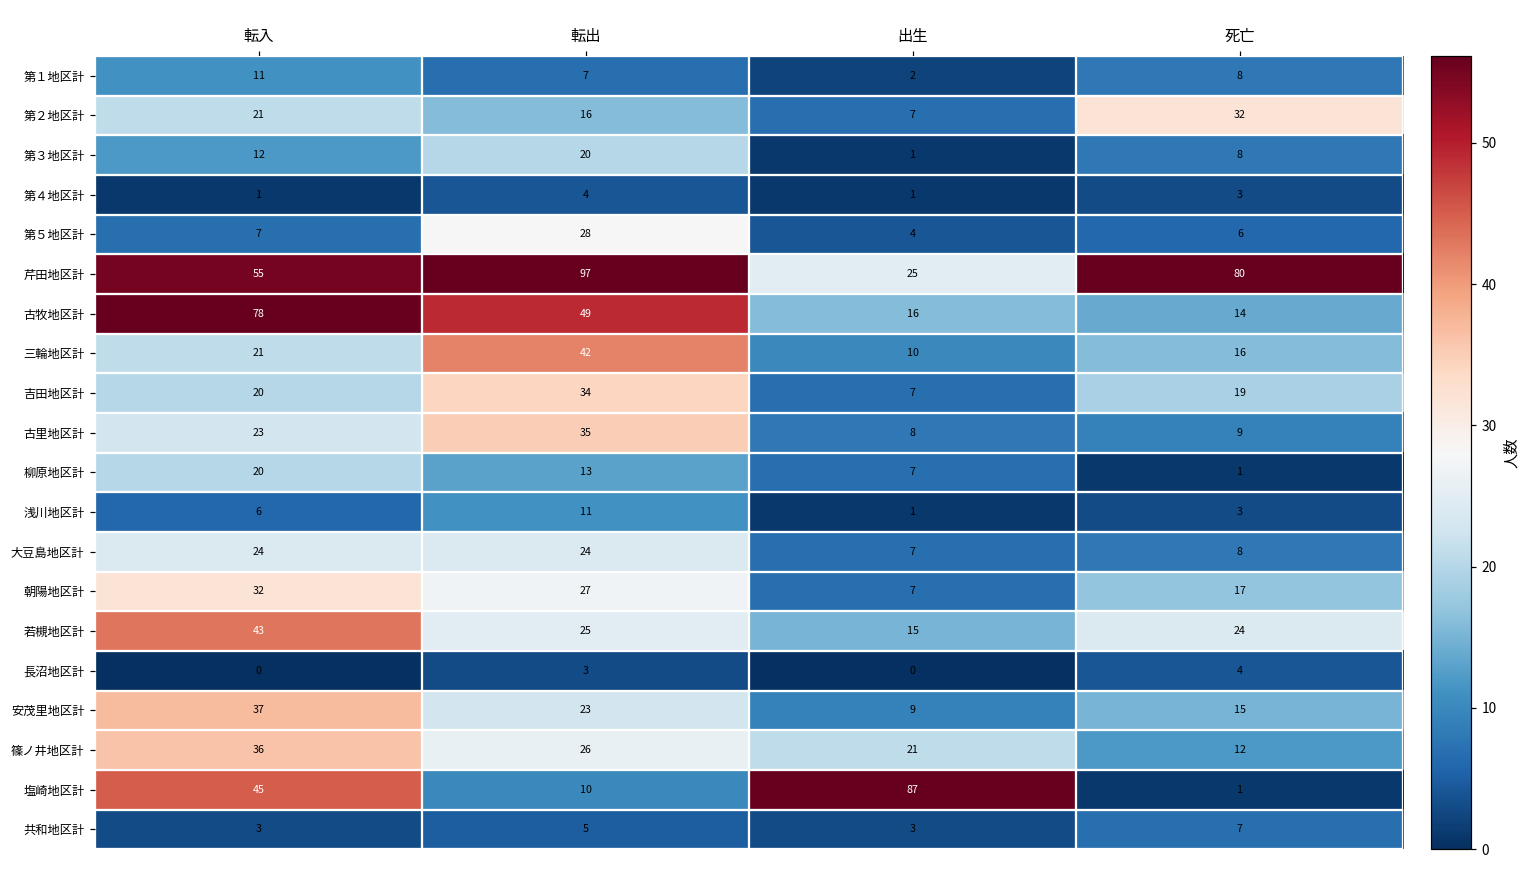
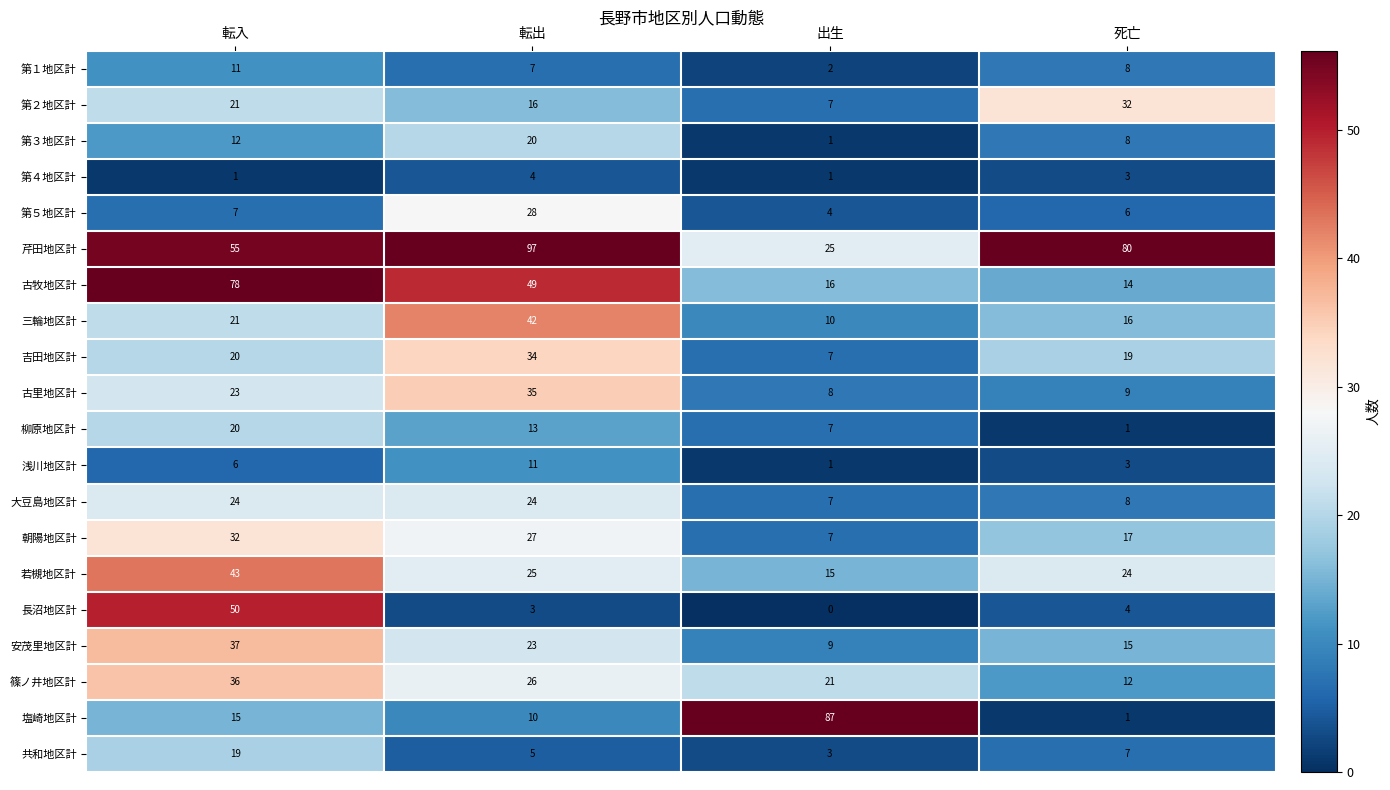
長沼地区計, 転入: 0 -> 50
塩崎地区計, 転入: 45 -> 15
共和地区計, 転入: 3 -> 19
